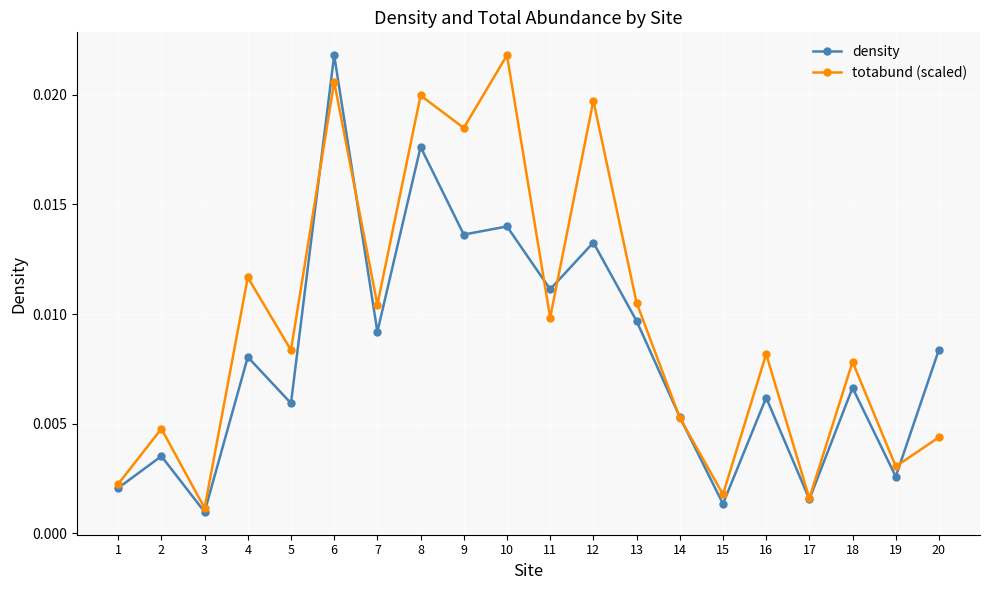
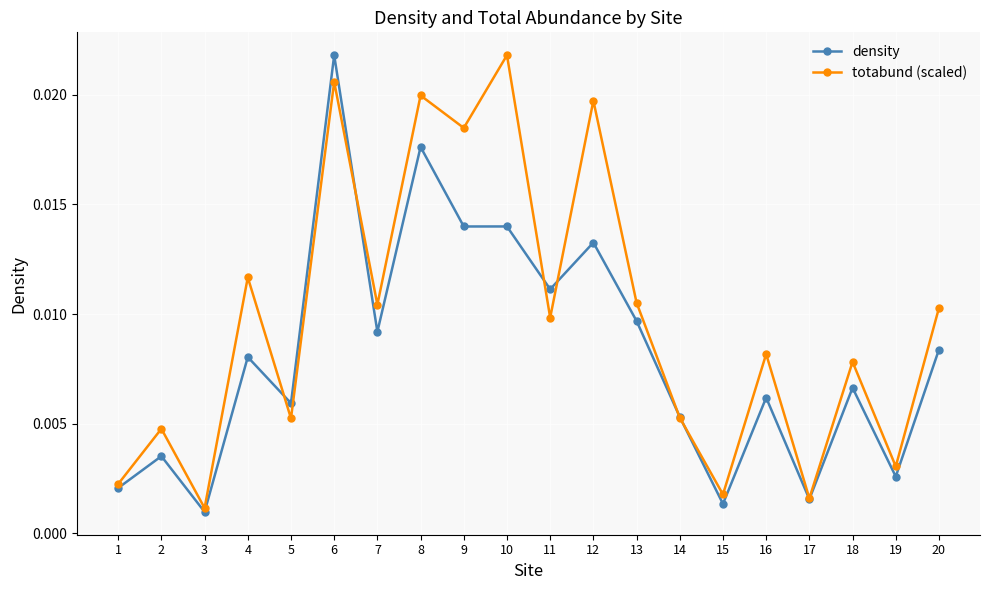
totabund (scaled), 5: 0.0084 -> 0.0052
density, 9: 0.0136 -> 0.0140
totabund (scaled), 20: 0.0044 -> 0.0103
